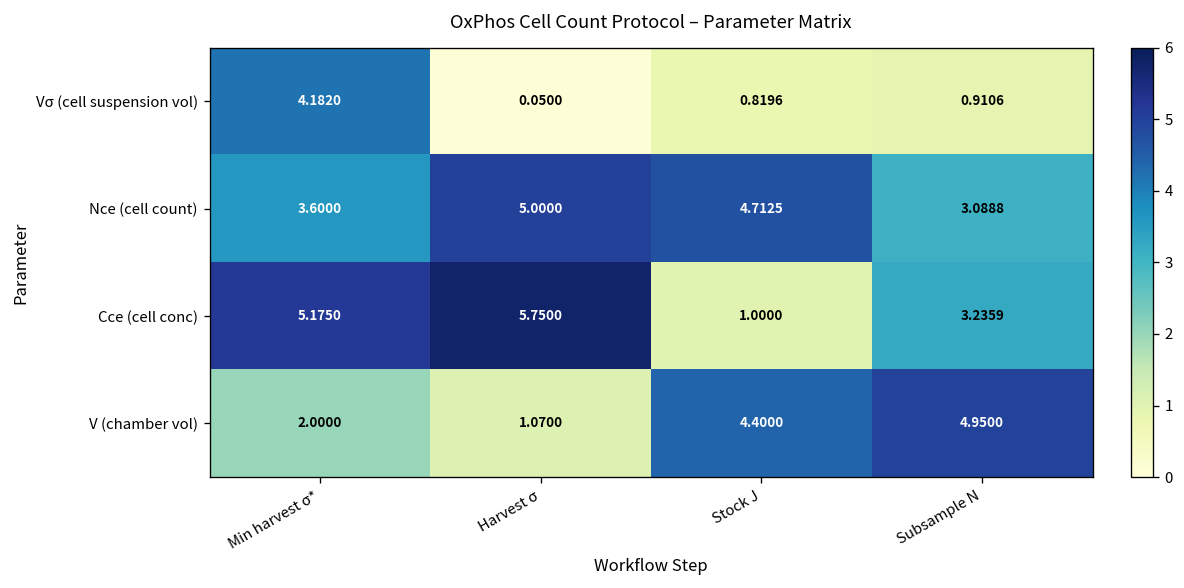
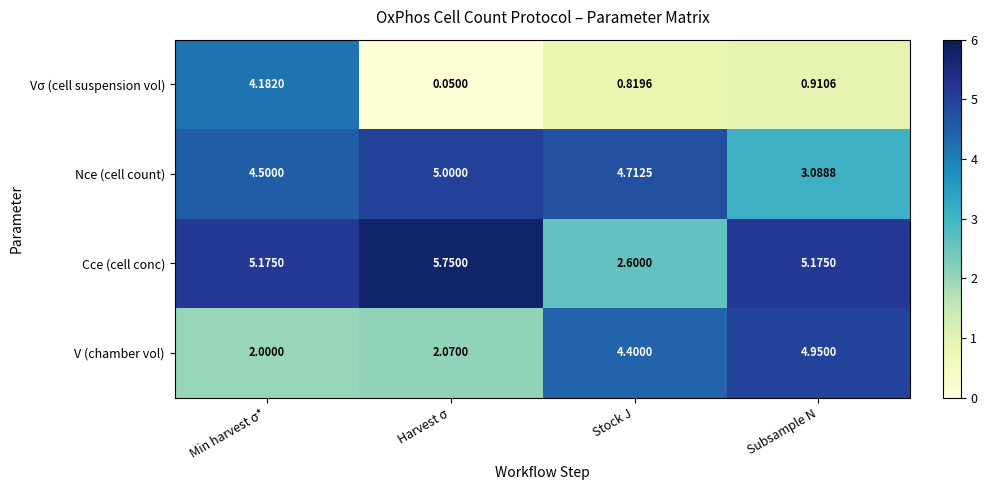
Nce (cell count), Min harvest σ*: 3.6000 -> 4.5000
Cce (cell conc), Stock J: 1.0000 -> 2.6000
Cce (cell conc), Subsample N: 3.2359 -> 5.1750
V (chamber vol), Harvest σ: 1.0700 -> 2.0700
